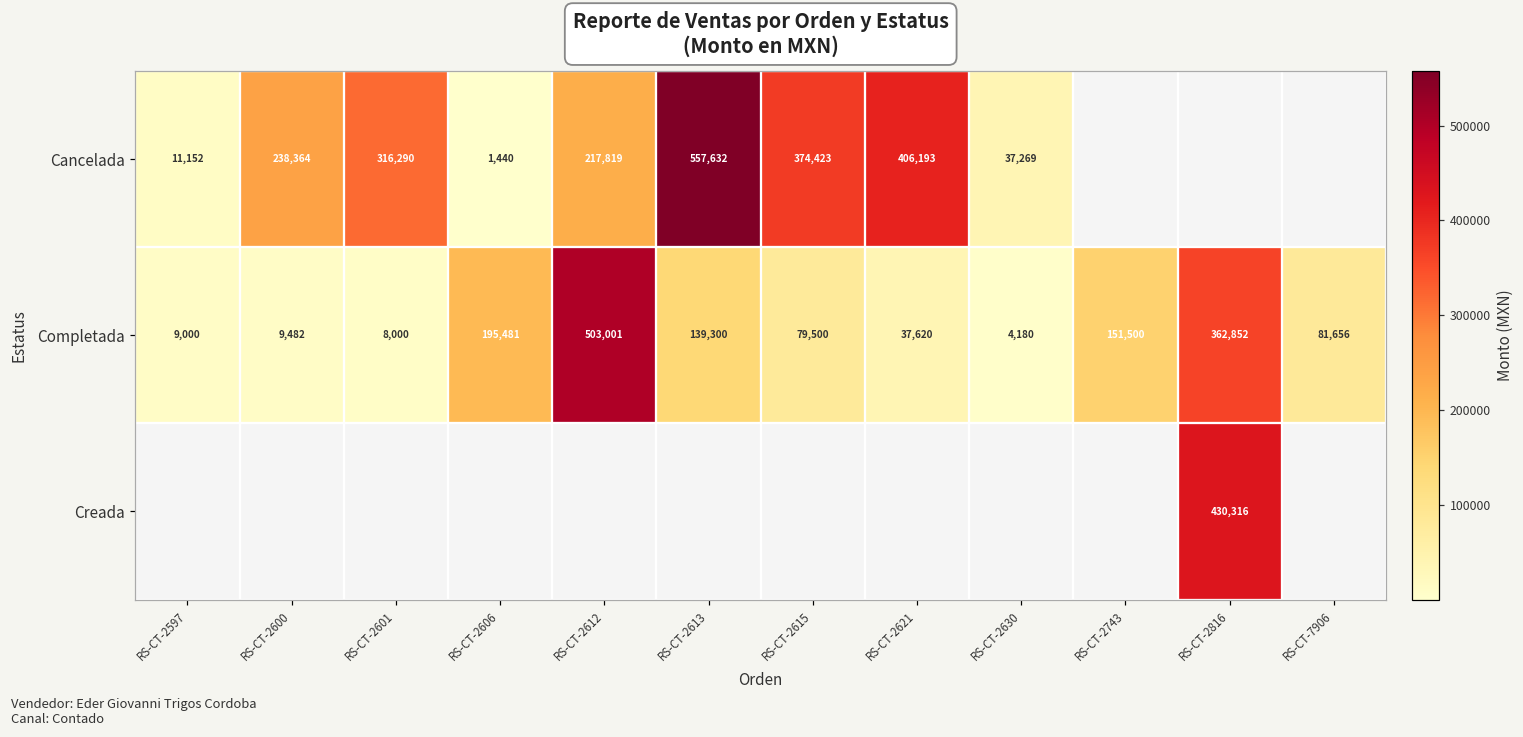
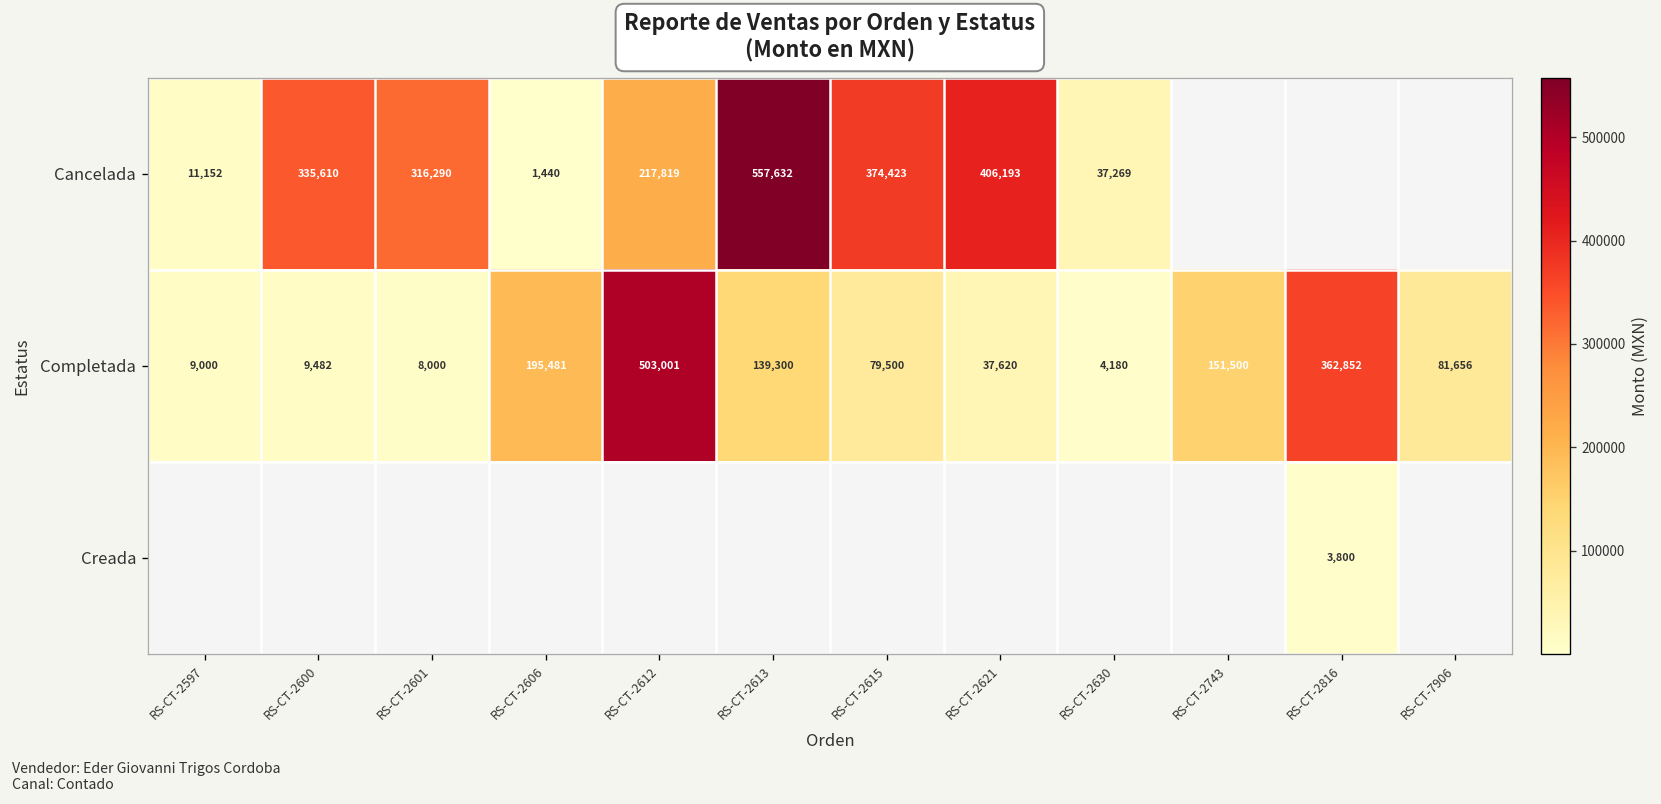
Cancelada, RS-CT-2600: 238,364 -> 335,610
Creada, RS-CT-2816: 430,316 -> 3,800
